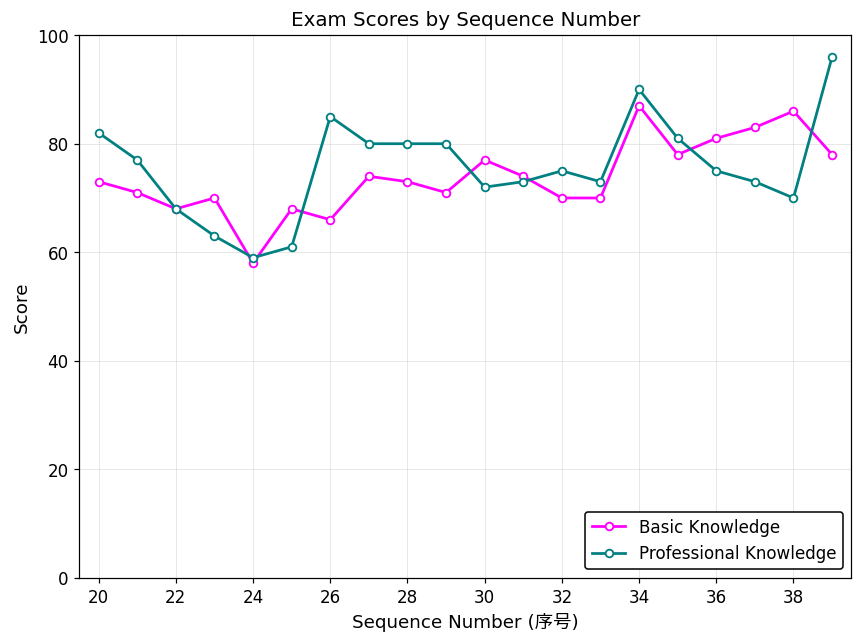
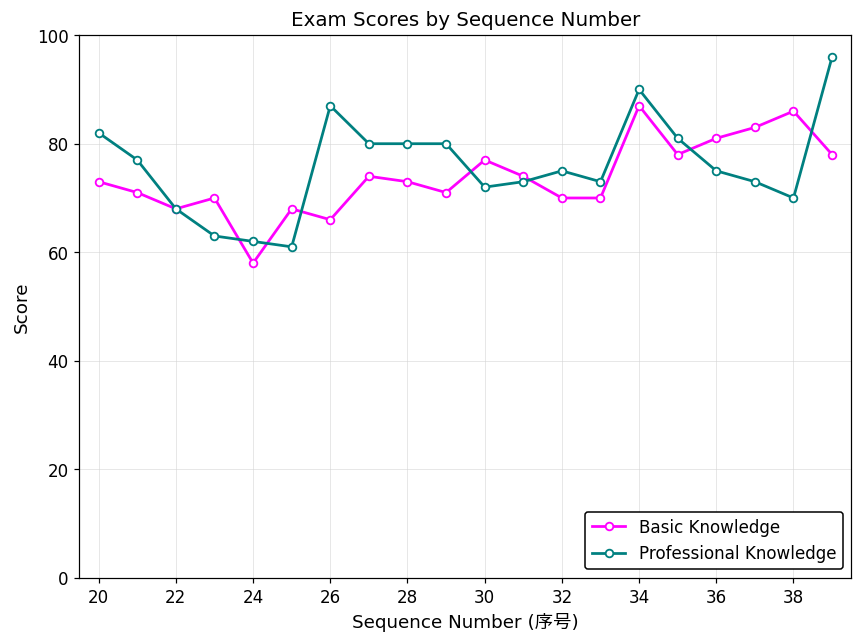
Professional Knowledge, 24: 59 -> 62
Professional Knowledge, 26: 85 -> 87
